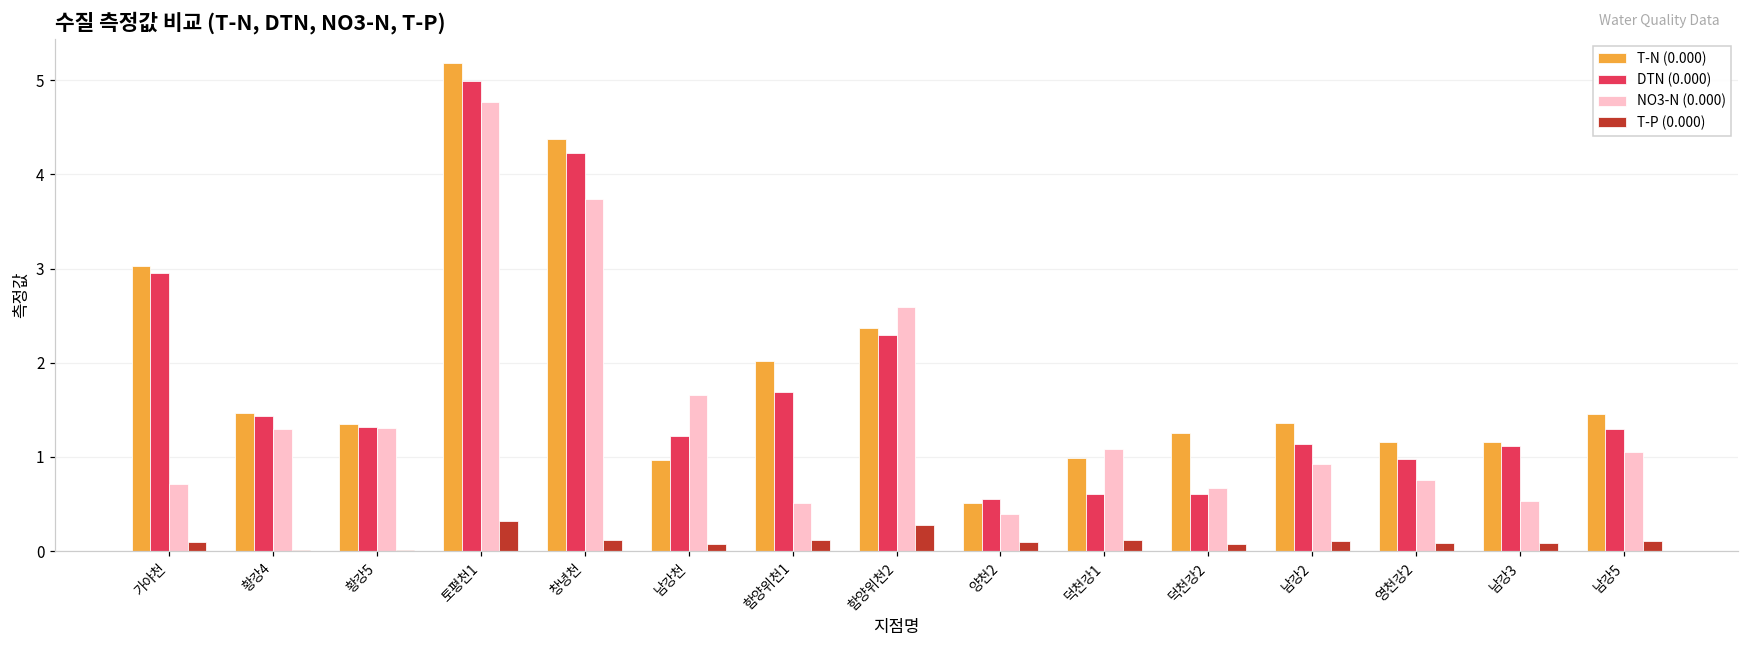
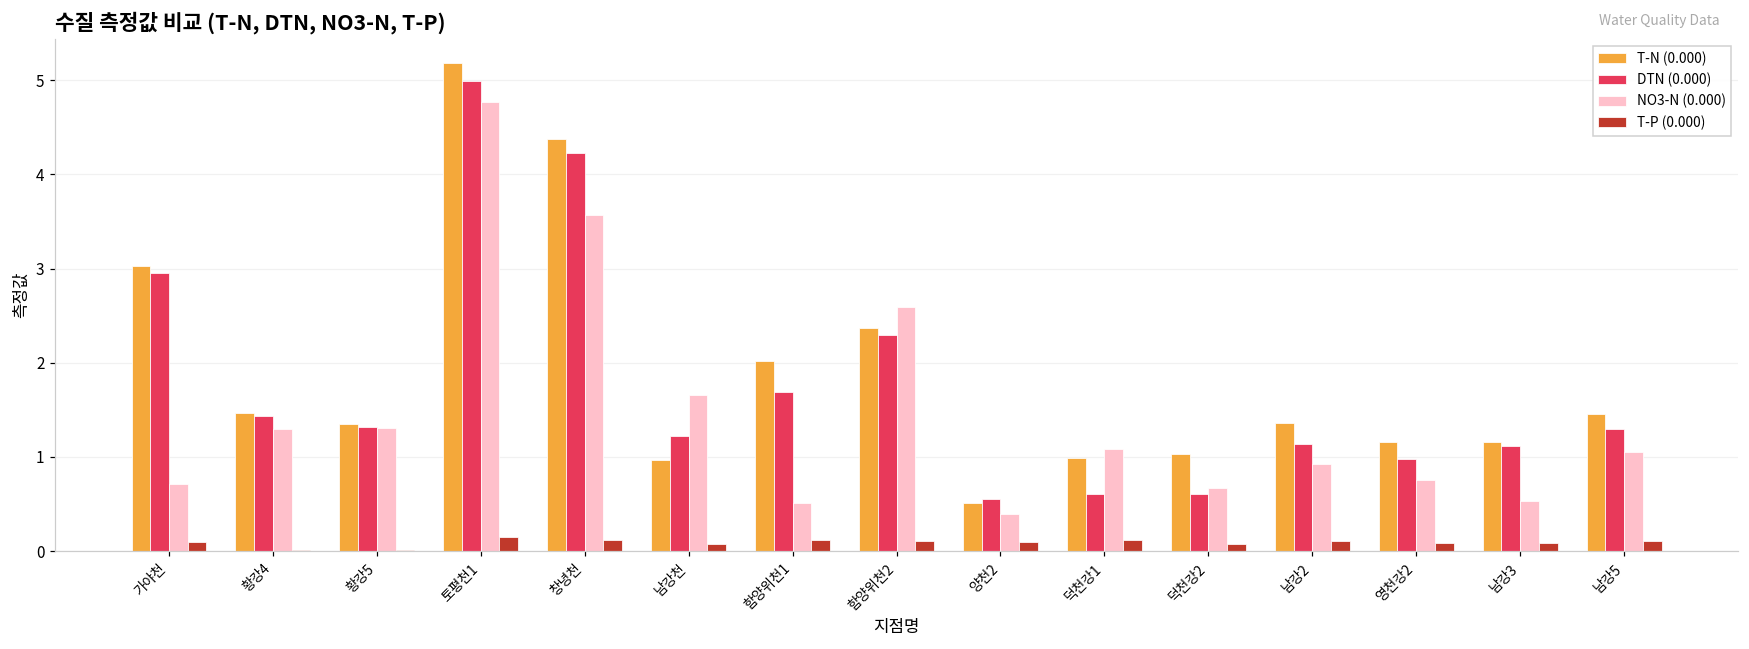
T-P (0.000), 토평천1: 0.3 -> 0.2
NO3-N (0.000), 창녕천: 3.7 -> 3.6
T-P (0.000), 함양위천2: 0.3 -> 0.1
T-N (0.000), 덕천강2: 1.3 -> 1.0
